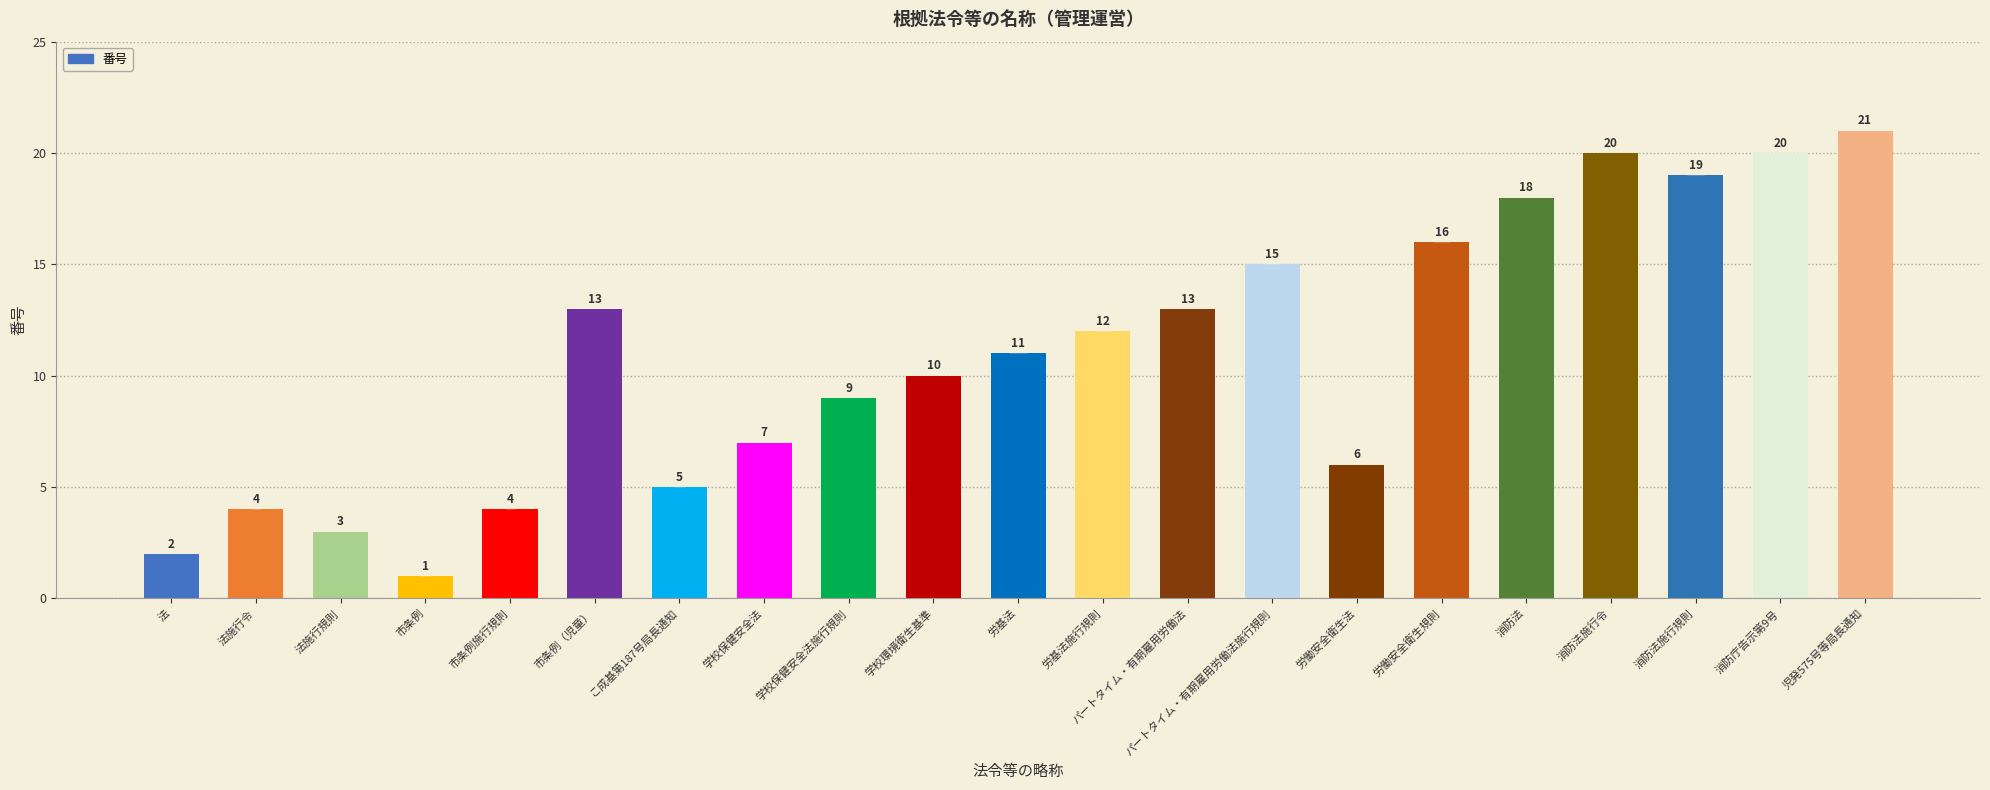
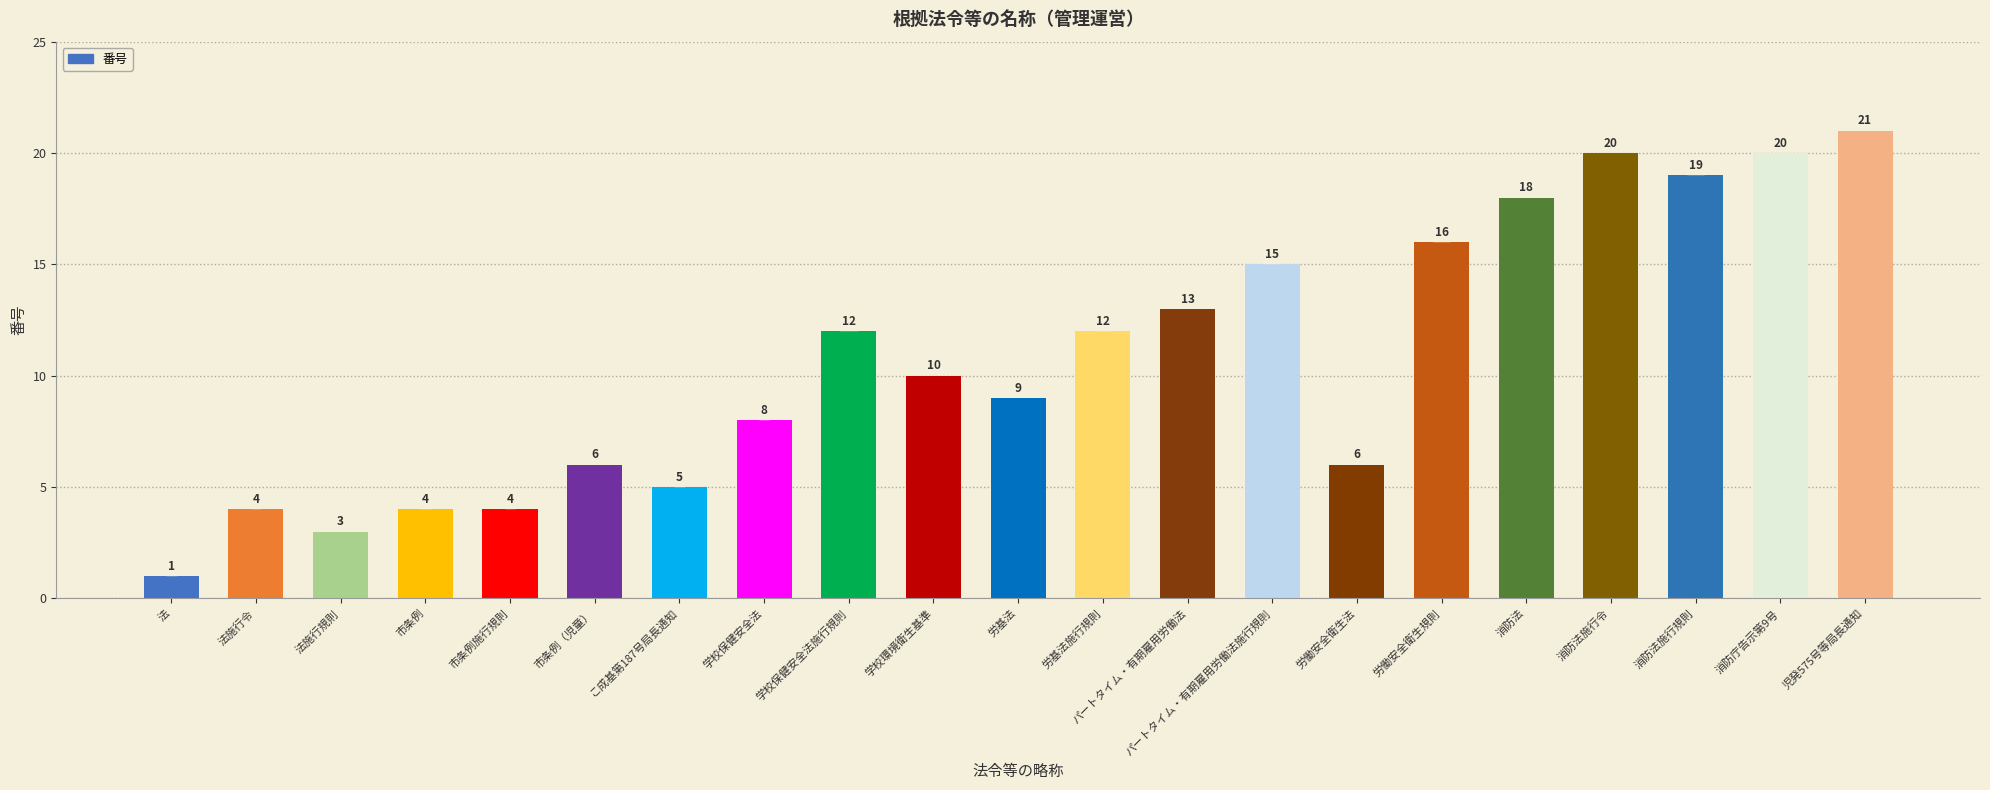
法: 2 -> 1
市条例: 1 -> 4
市条例（児童）: 13 -> 6
学校保健安全法: 7 -> 8
学校保健安全法施行規則: 9 -> 12
労基法: 11 -> 9
